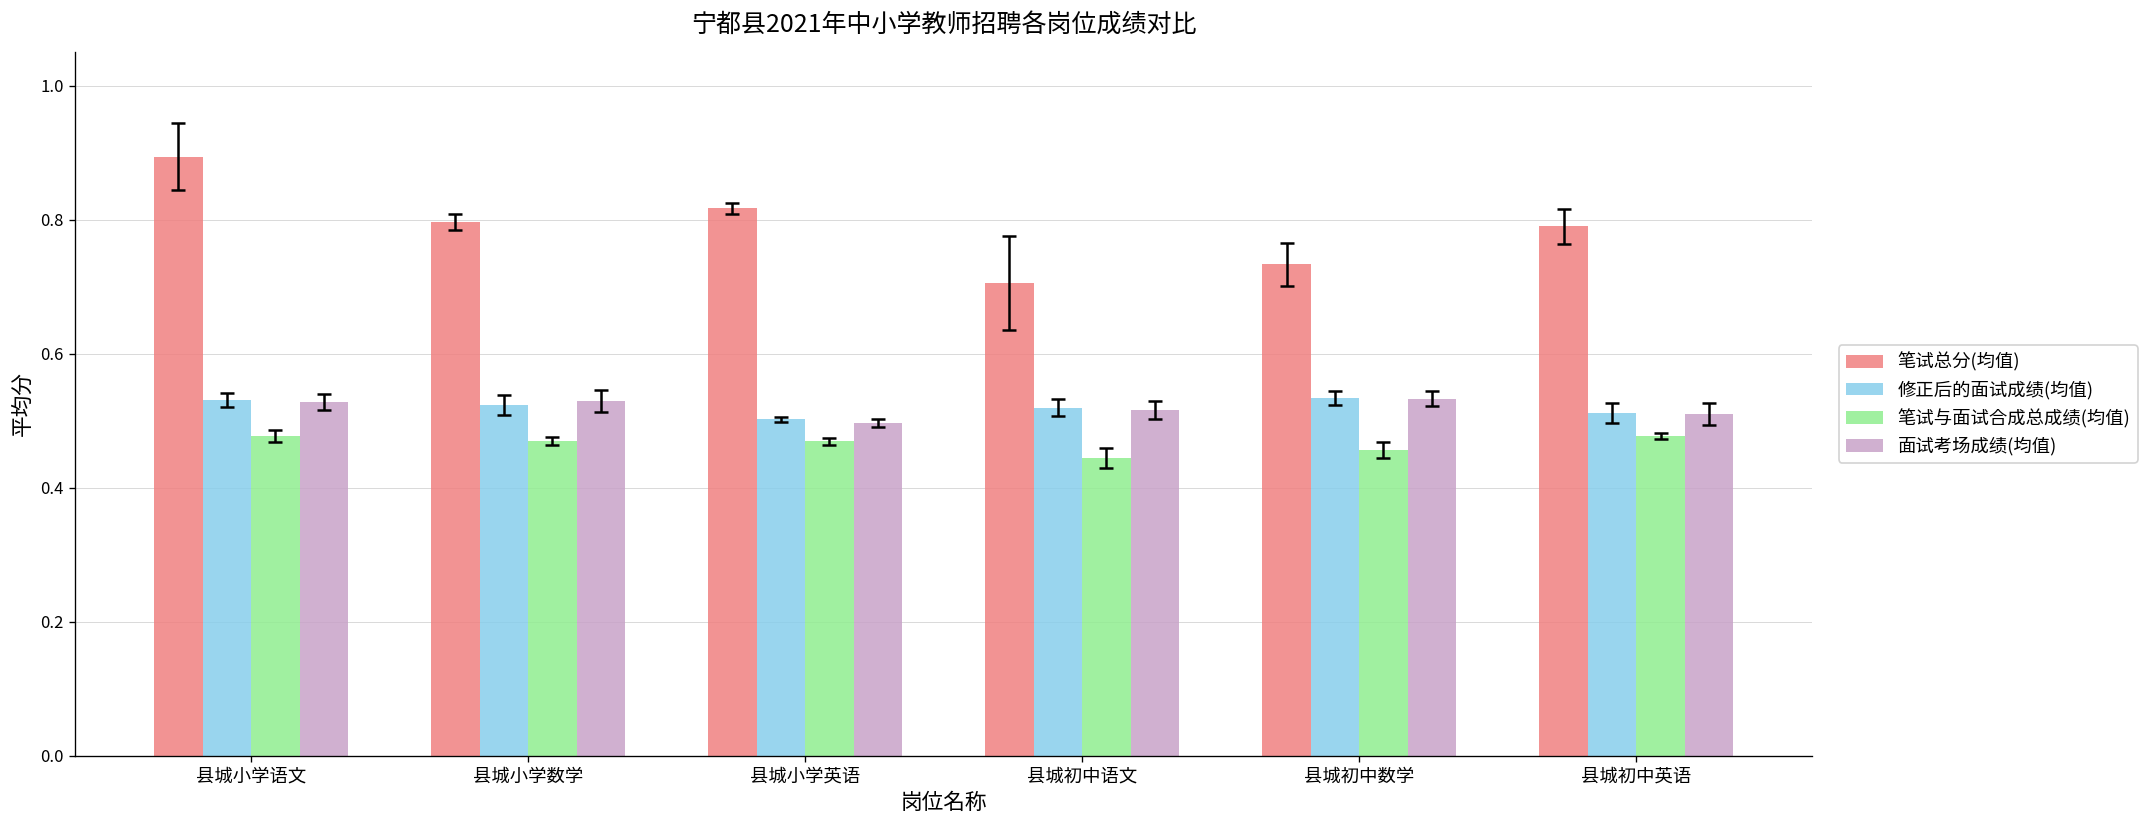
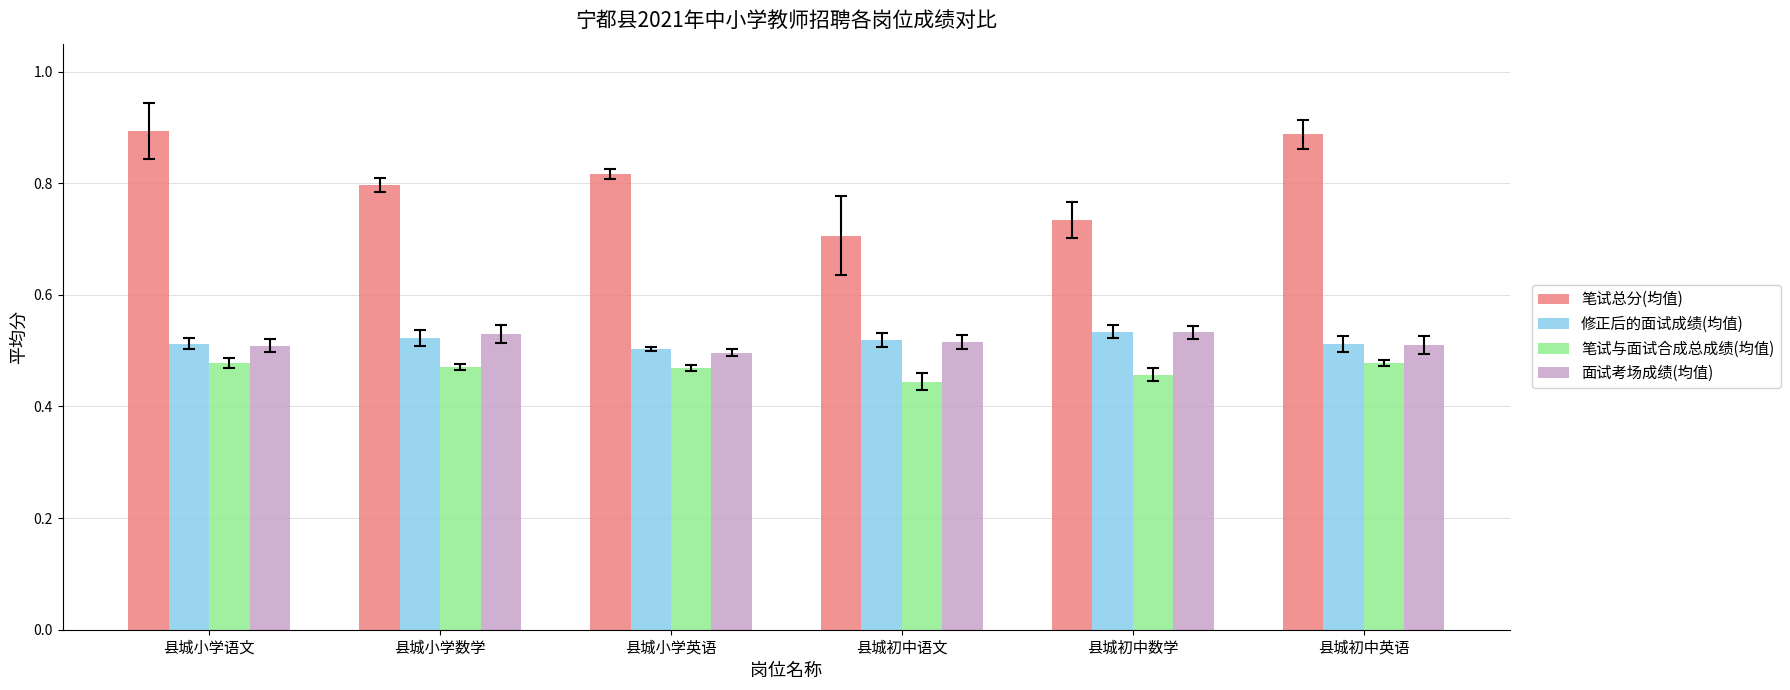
修正后的面试成绩(均值), 县城小学语文: 0.53 -> 0.51
面试考场成绩(均值), 县城小学语文: 0.53 -> 0.51
笔试总分(均值), 县城初中英语: 0.79 -> 0.89
